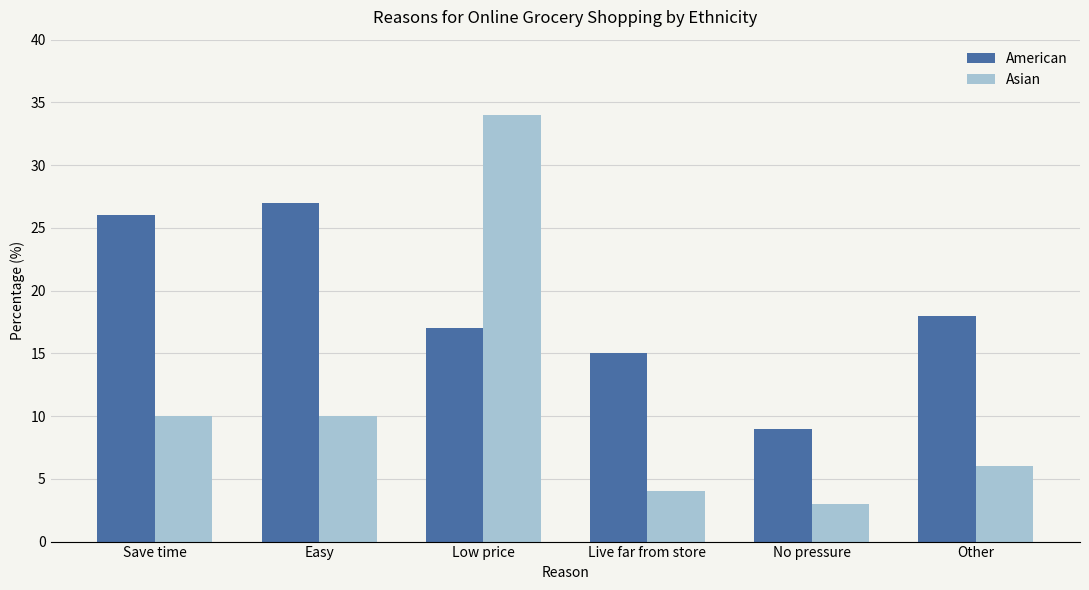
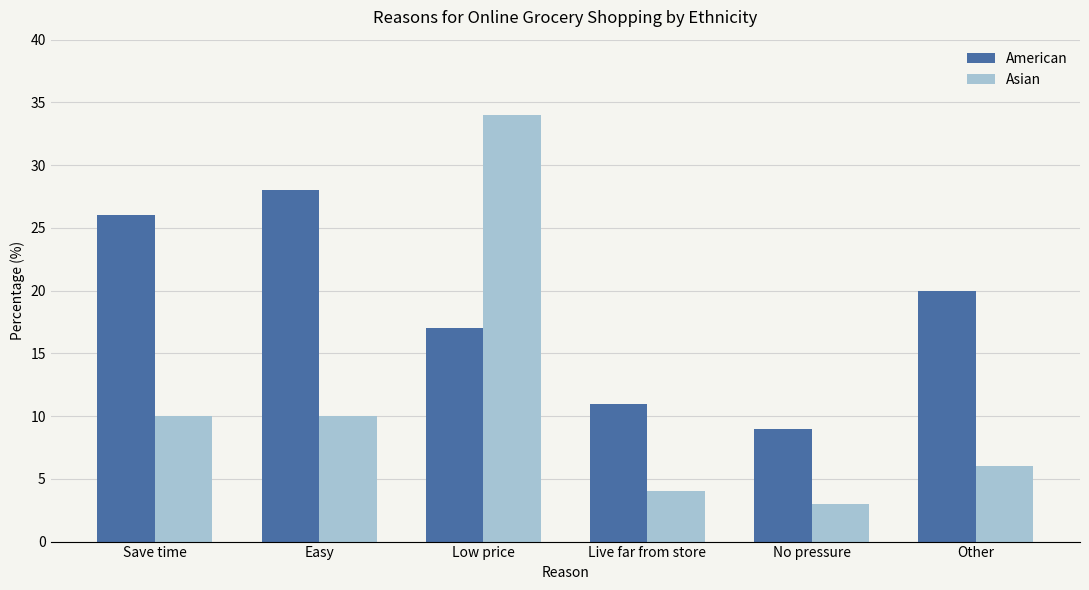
American, Easy: 27 -> 28
American, Live far from store: 15 -> 11
American, Other: 18 -> 20
